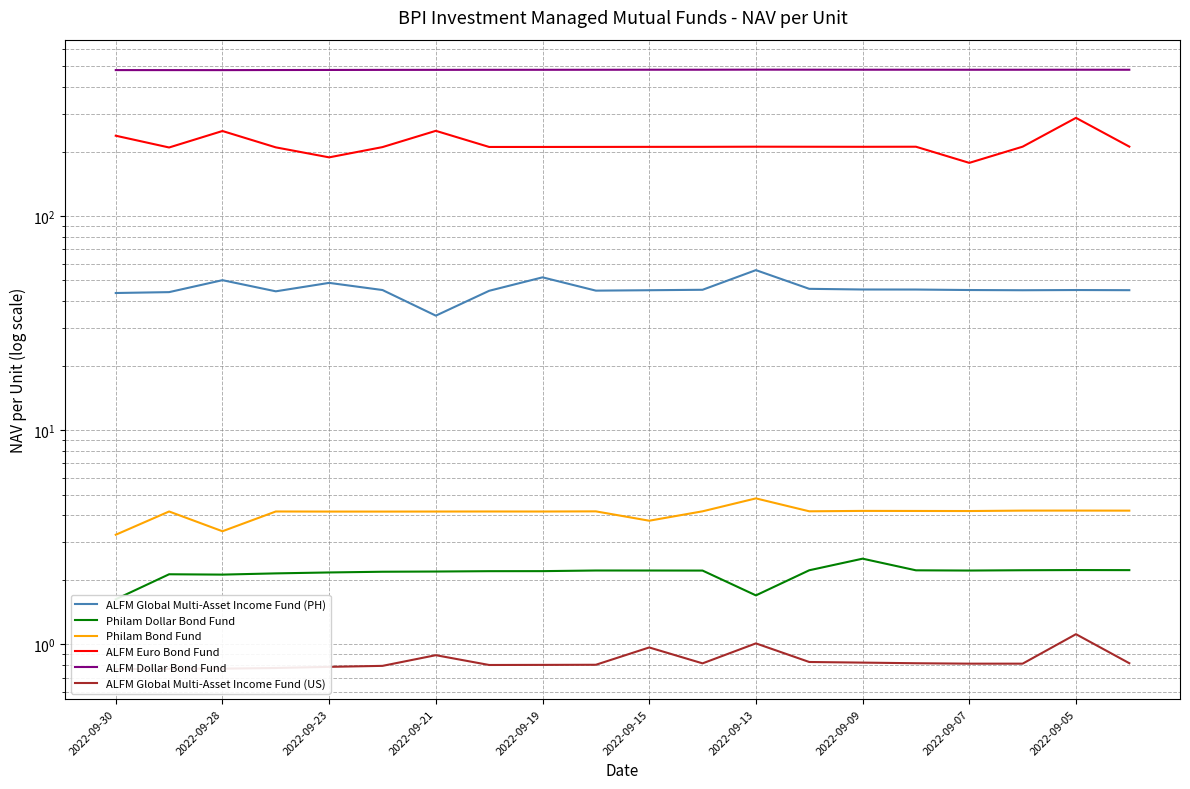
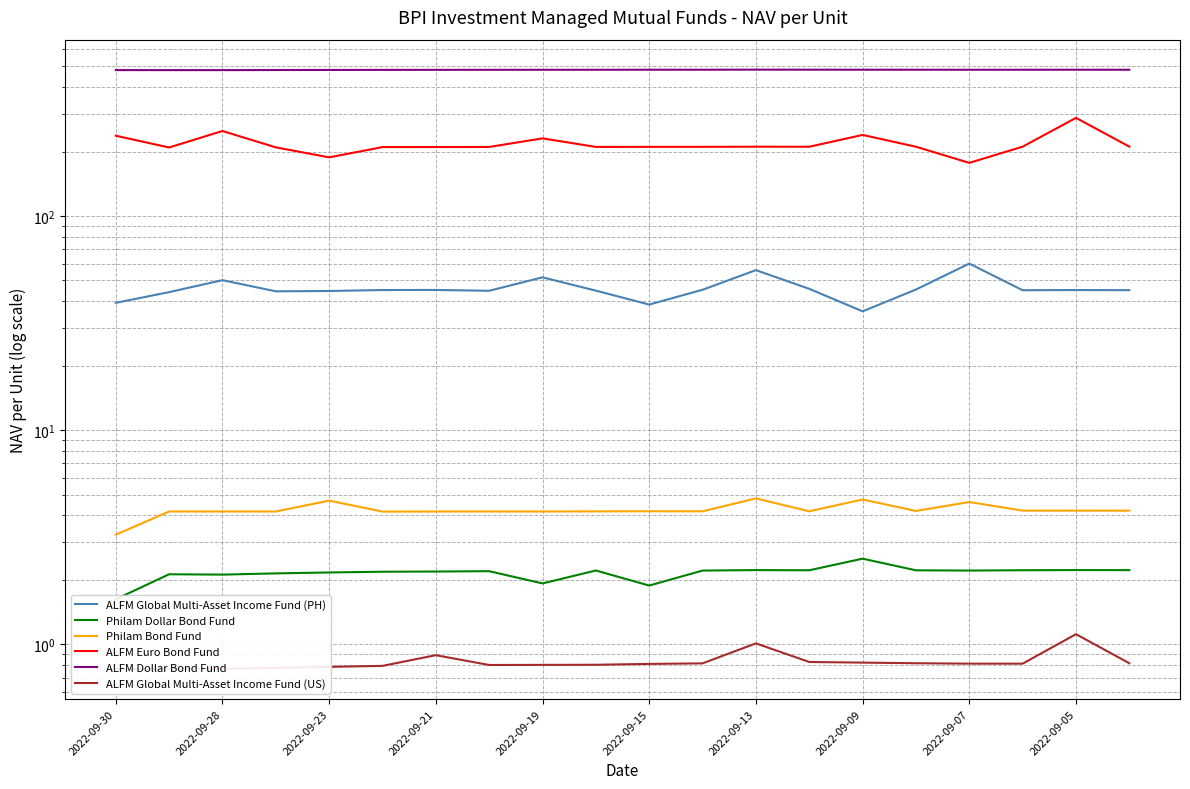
ALFM Global Multi-Asset Income Fund (PH), 2022-09-30: 44 -> 39
Philam Bond Fund, 2022-09-28: 3.4 -> 4.2
ALFM Global Multi-Asset Income Fund (PH), 2022-09-23: 49 -> 45
Philam Bond Fund, 2022-09-23: 4.2 -> 4.7
ALFM Global Multi-Asset Income Fund (PH), 2022-09-21: 34 -> 45
ALFM Euro Bond Fund, 2022-09-21: 250 -> 210
Philam Dollar Bond Fund, 2022-09-19: 2.2 -> 1.9
ALFM Euro Bond Fund, 2022-09-19: 210 -> 230
ALFM Global Multi-Asset Income Fund (PH), 2022-09-15: 45 -> 39
Philam Dollar Bond Fund, 2022-09-15: 2.2 -> 1.9
Philam Bond Fund, 2022-09-15: 3.8 -> 4.2
ALFM Global Multi-Asset Income Fund (US), 2022-09-15: 1.0 -> 0.81
Philam Dollar Bond Fund, 2022-09-13: 1.7 -> 2.2
ALFM Global Multi-Asset Income Fund (PH), 2022-09-09: 45 -> 36
Philam Bond Fund, 2022-09-09: 4.2 -> 4.7
ALFM Euro Bond Fund, 2022-09-09: 210 -> 240
ALFM Global Multi-Asset Income Fund (PH), 2022-09-07: 45 -> 60
Philam Bond Fund, 2022-09-07: 4.2 -> 4.6
